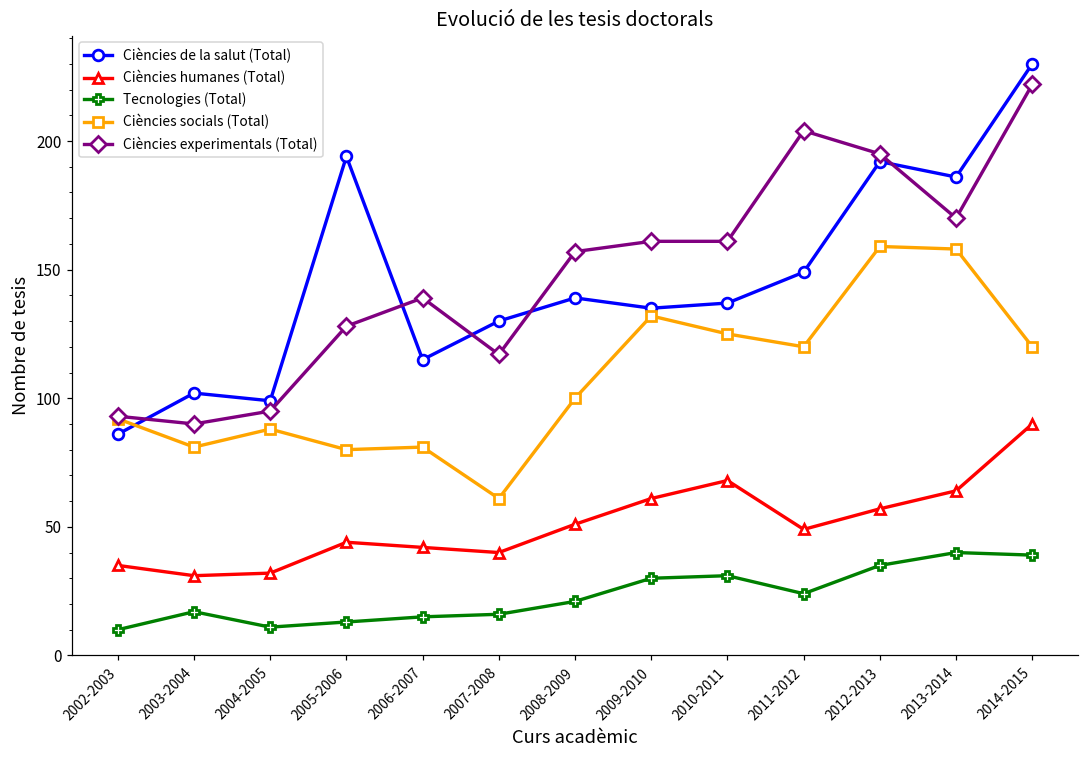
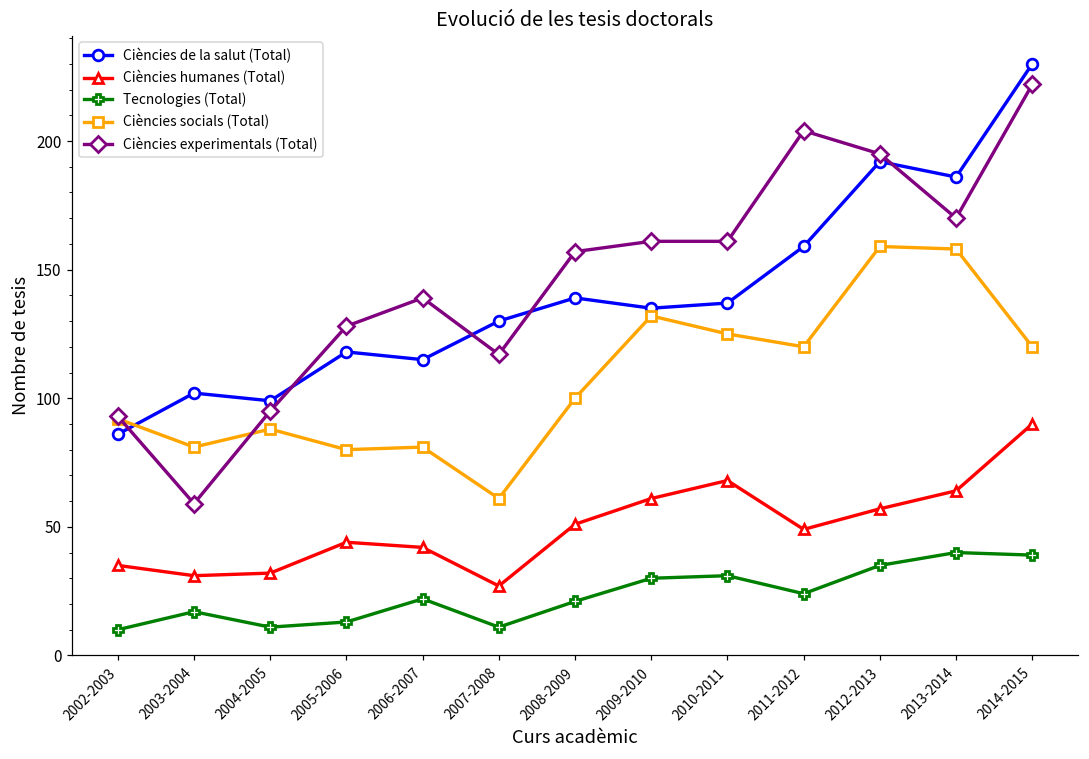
Ciències experimentals (Total), 2003-2004: 90 -> 59
Ciències de la salut (Total), 2005-2006: 194 -> 118
Tecnologies (Total), 2006-2007: 15 -> 22
Ciències humanes (Total), 2007-2008: 40 -> 27
Tecnologies (Total), 2007-2008: 16 -> 11
Ciències de la salut (Total), 2011-2012: 149 -> 159
